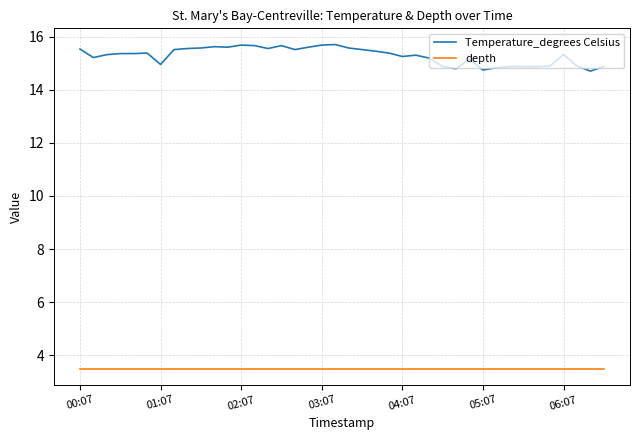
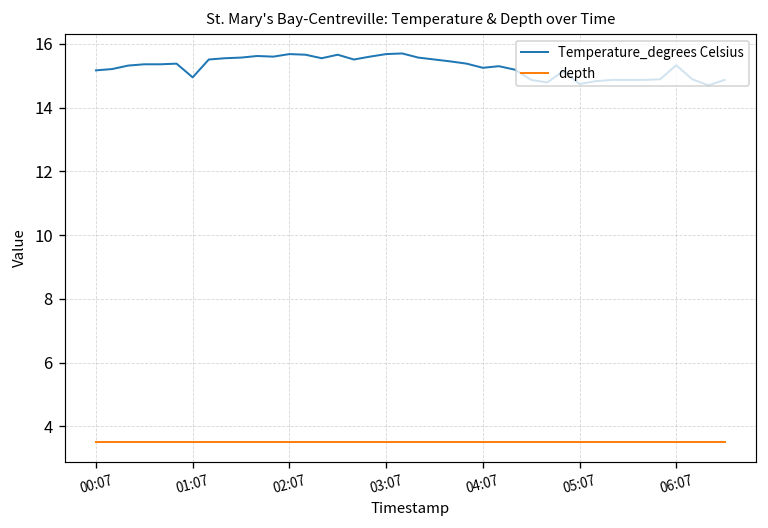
Temperature_degrees Celsius, 00:07: 15.5 -> 15.2
